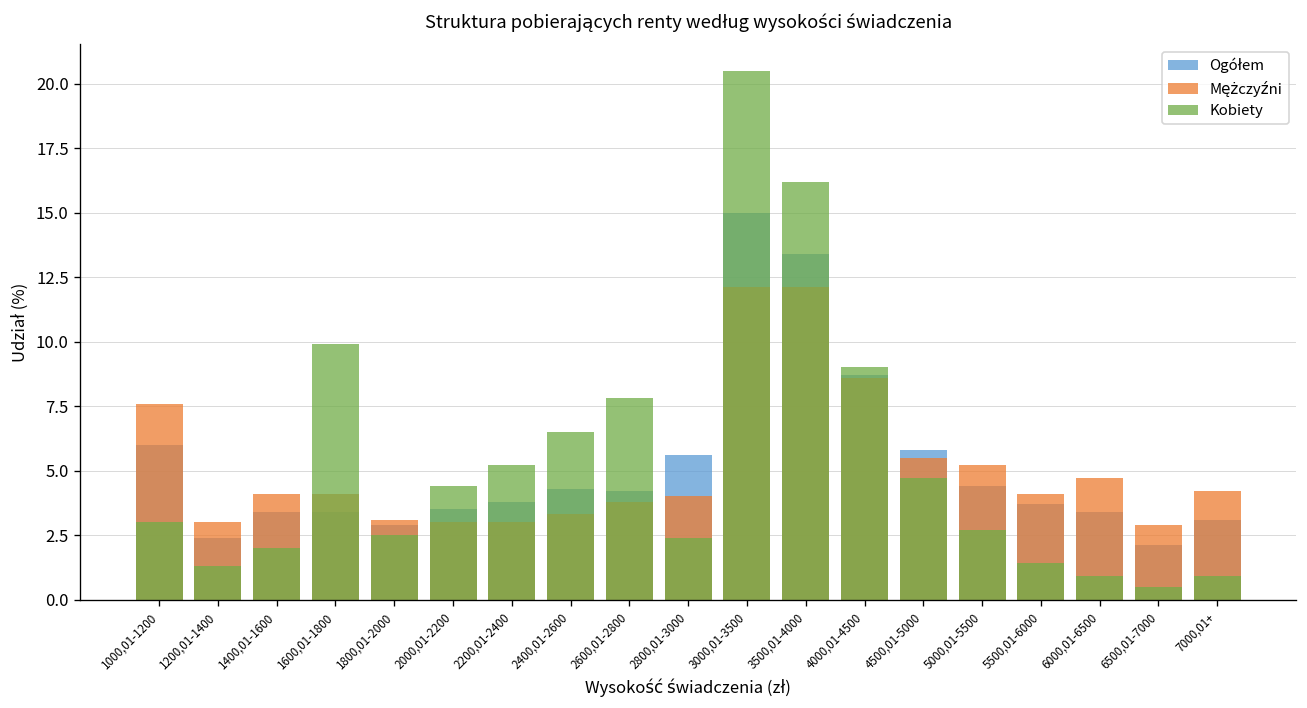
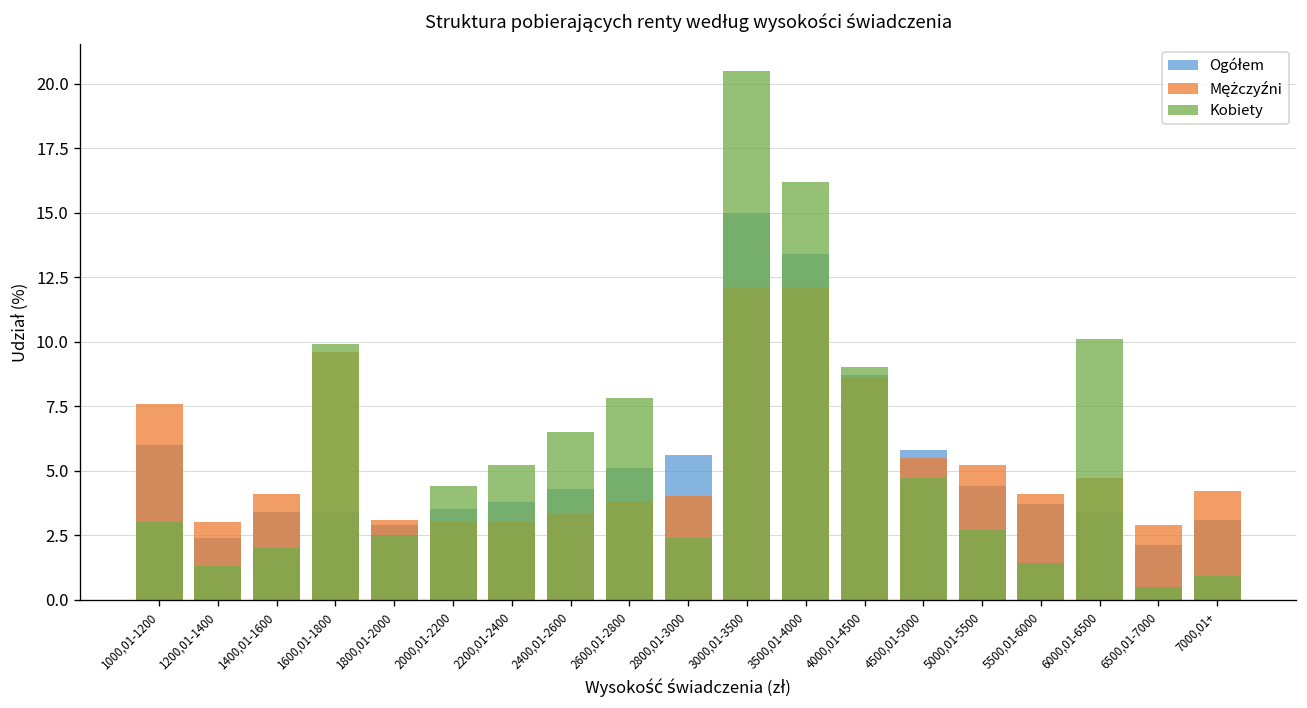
Mężczyźni, 1600,01-1800: 4.1 -> 9.6
Ogółem, 2600,01-2800: 4.2 -> 5.1
Kobiety, 6000,01-6500: 0.9 -> 10.1
